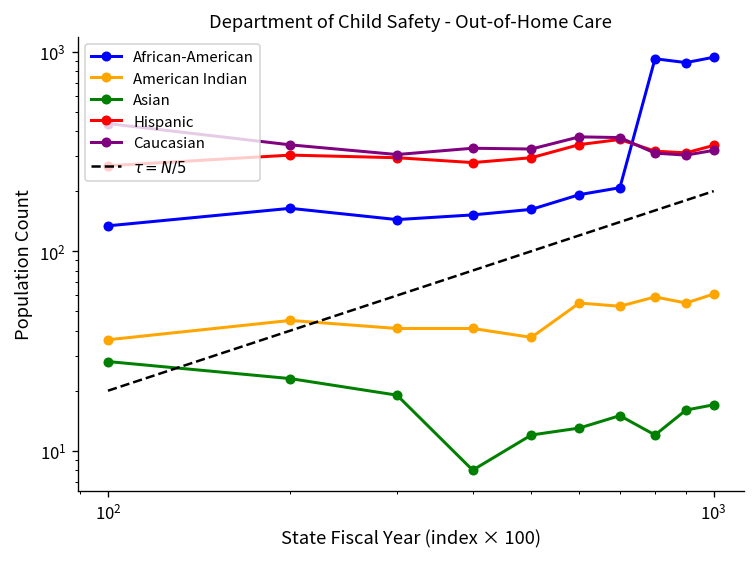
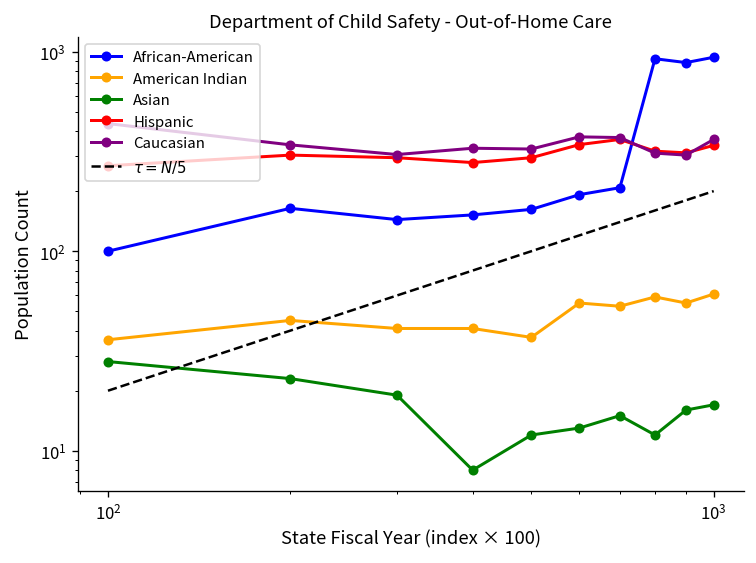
African-American, 10^2: 130 -> 100
Caucasian, 10^3: 320 -> 360
